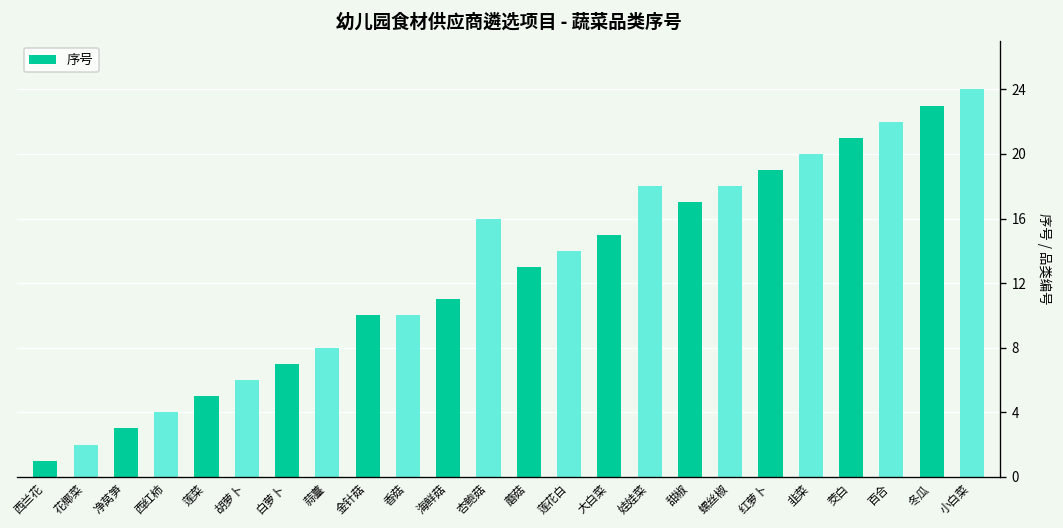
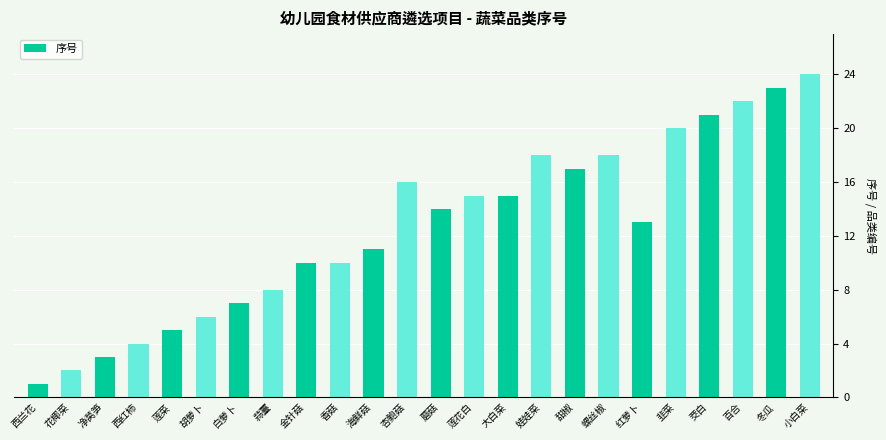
蘑菇: 13 -> 14
莲花白: 14 -> 15
红萝卜: 19 -> 13
